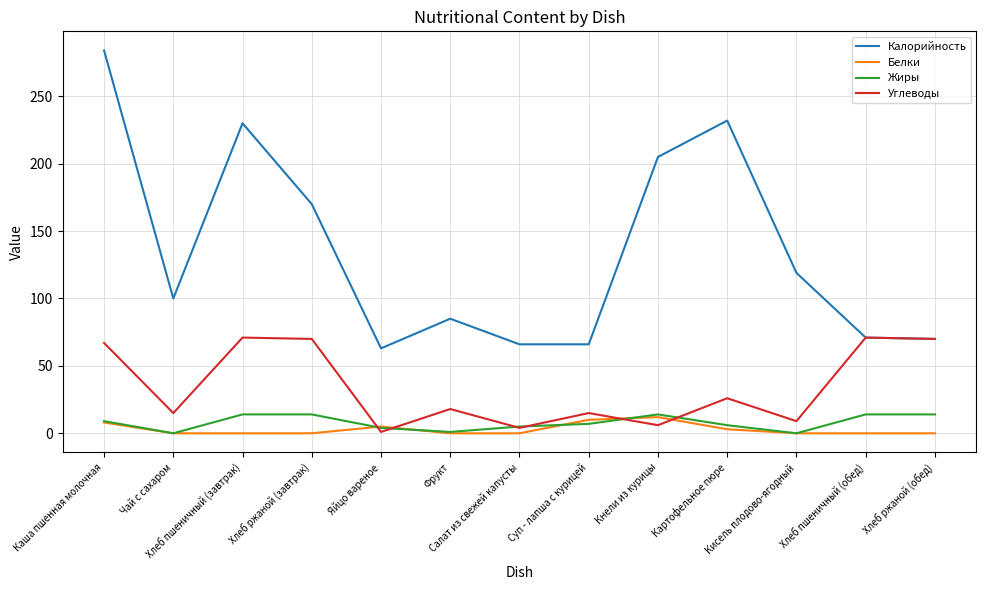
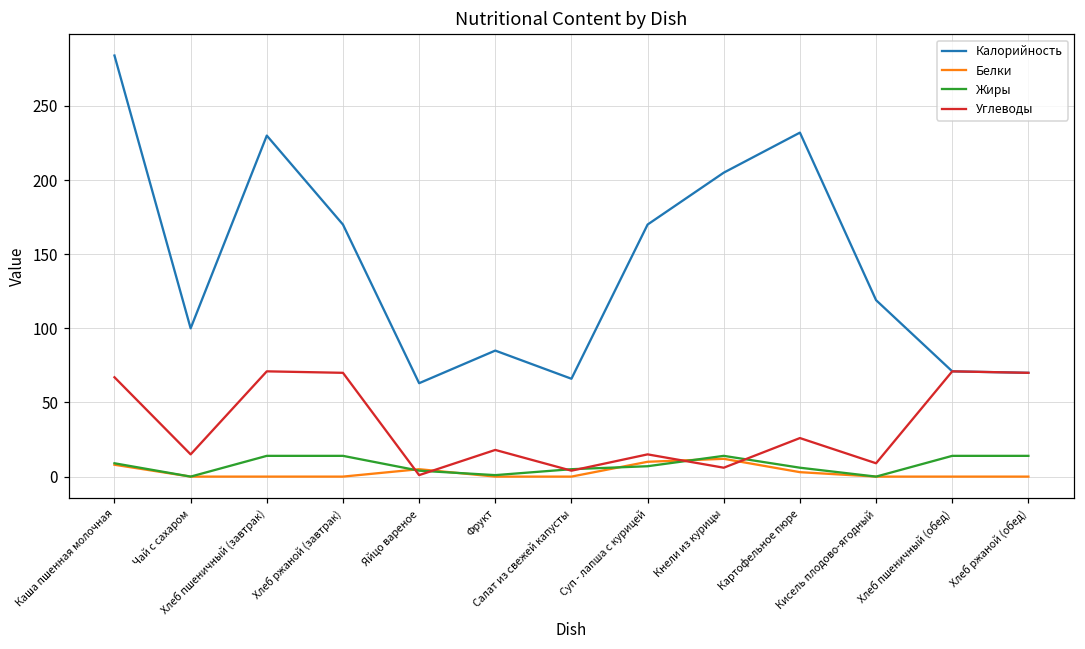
Калорийность, Суп - лапша с курицей: 66 -> 170
